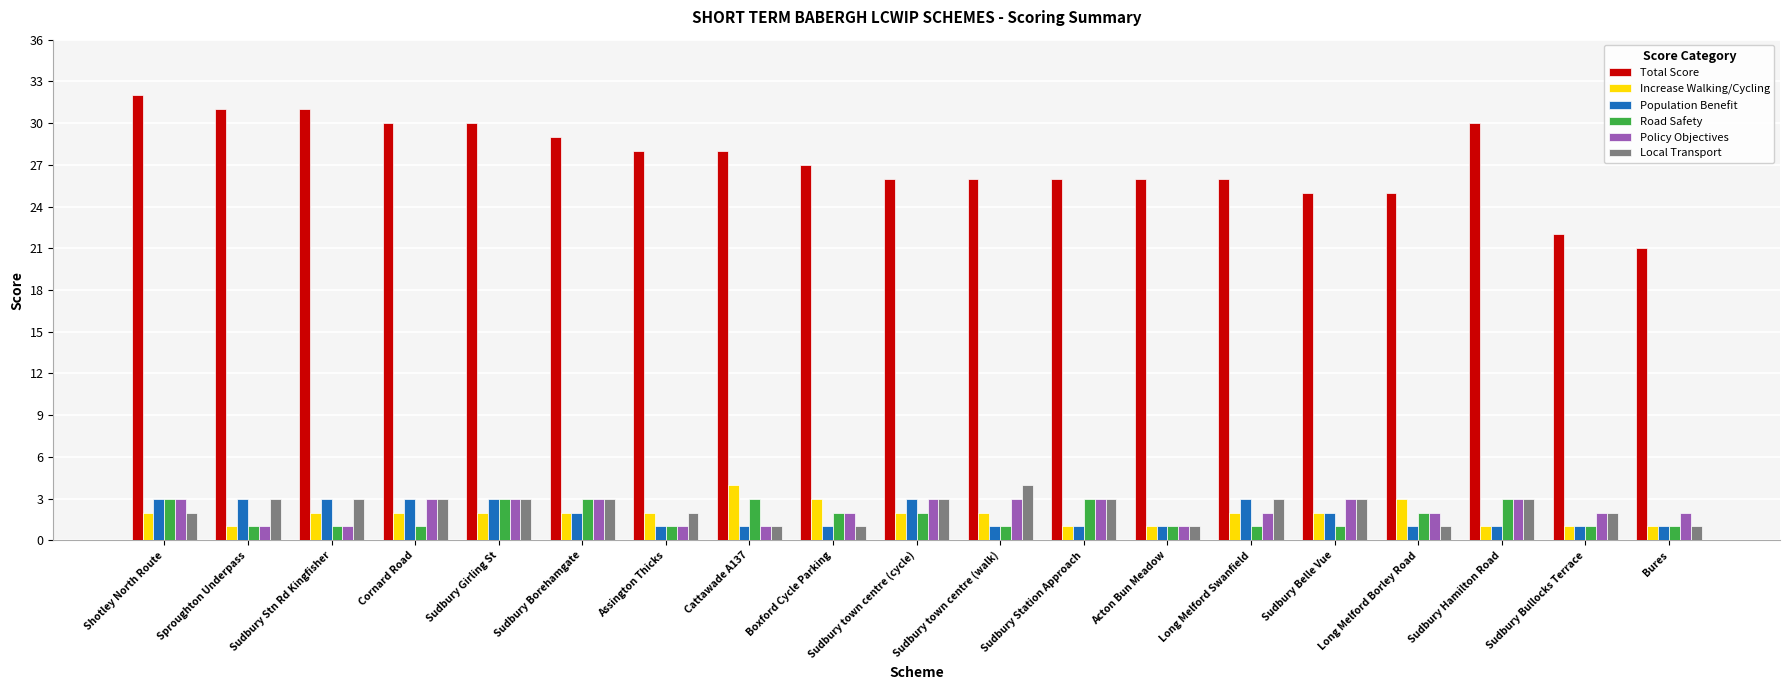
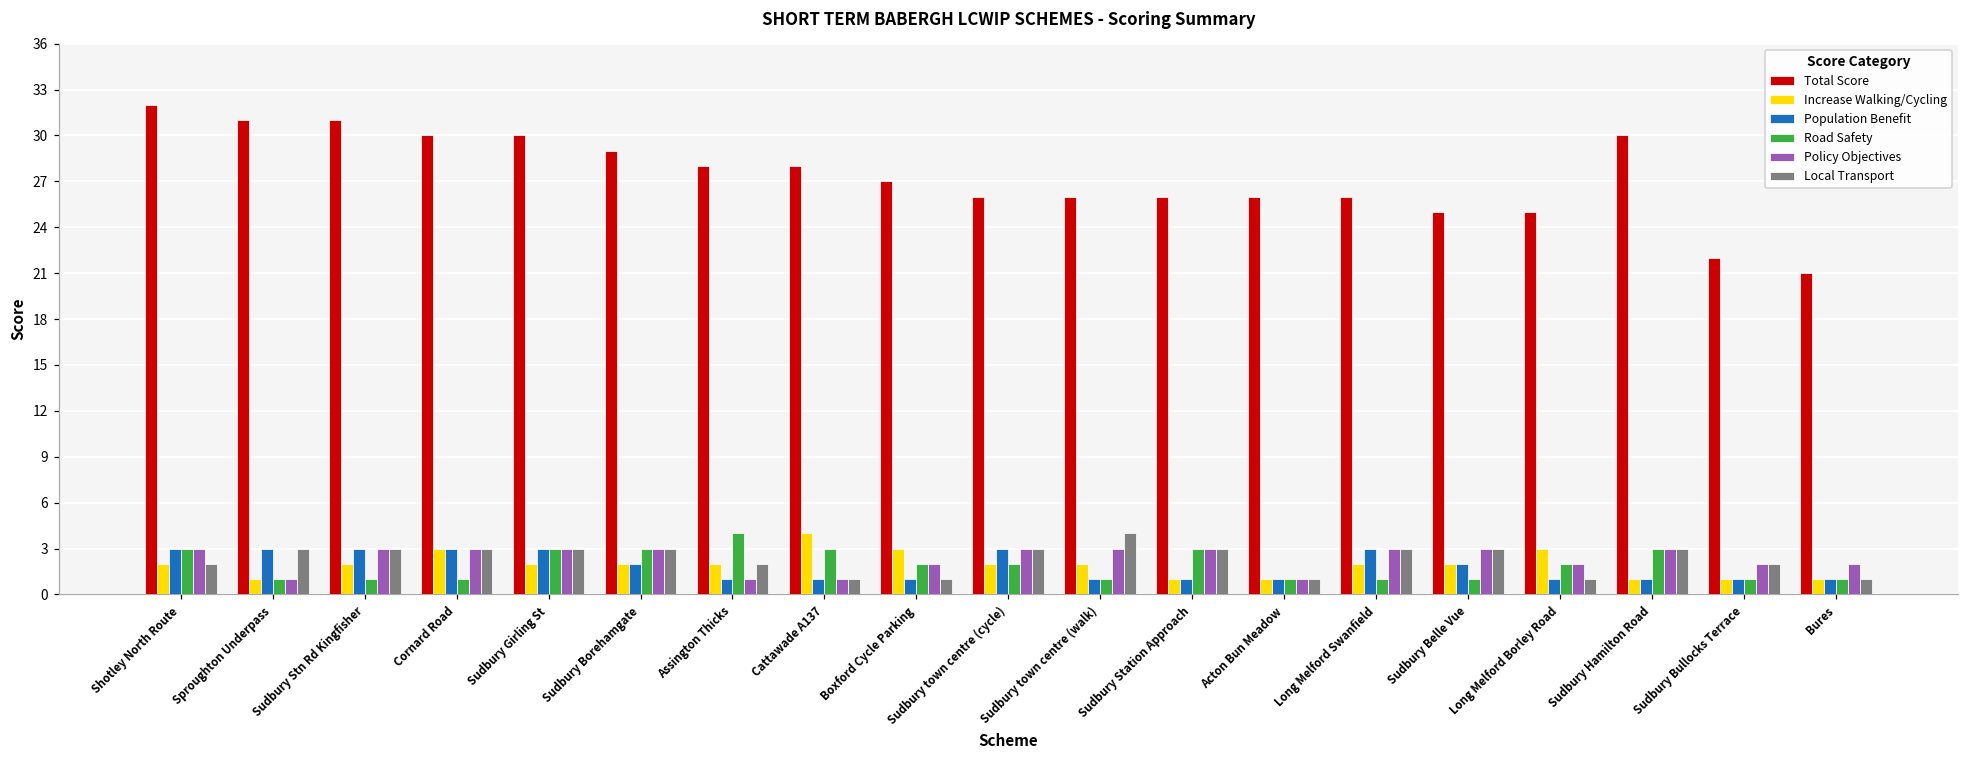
Policy Objectives, Sudbury Stn Rd Kingfisher: 1 -> 3
Increase Walking/Cycling, Cornard Road: 2 -> 3
Road Safety, Assington Thicks: 1 -> 4
Policy Objectives, Long Melford Swanfield: 2 -> 3
